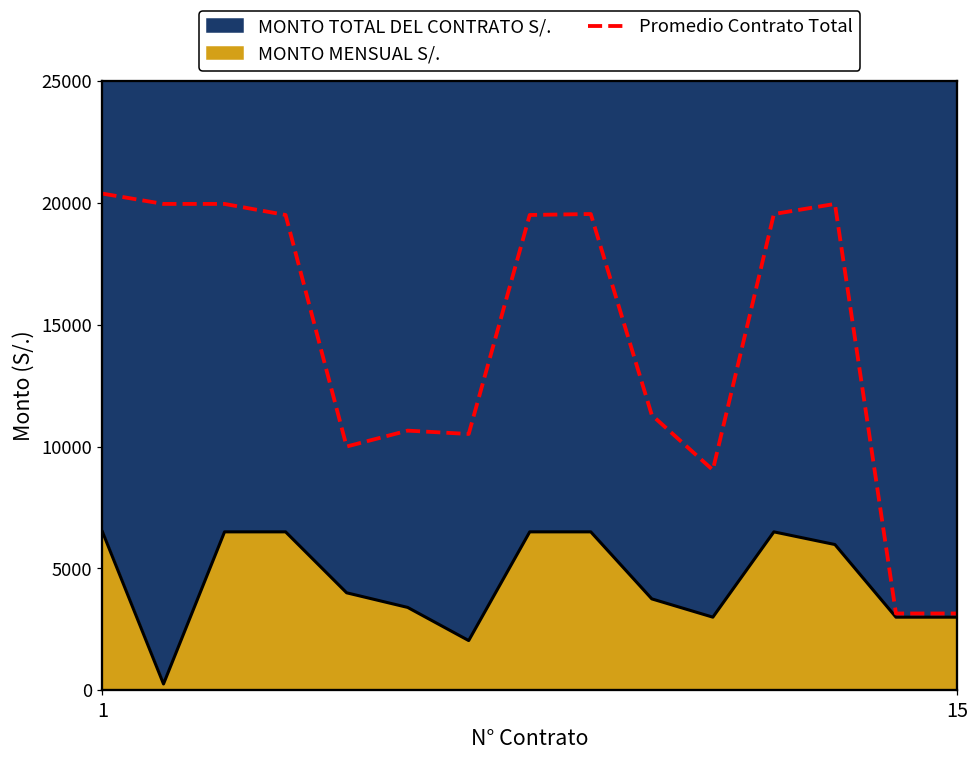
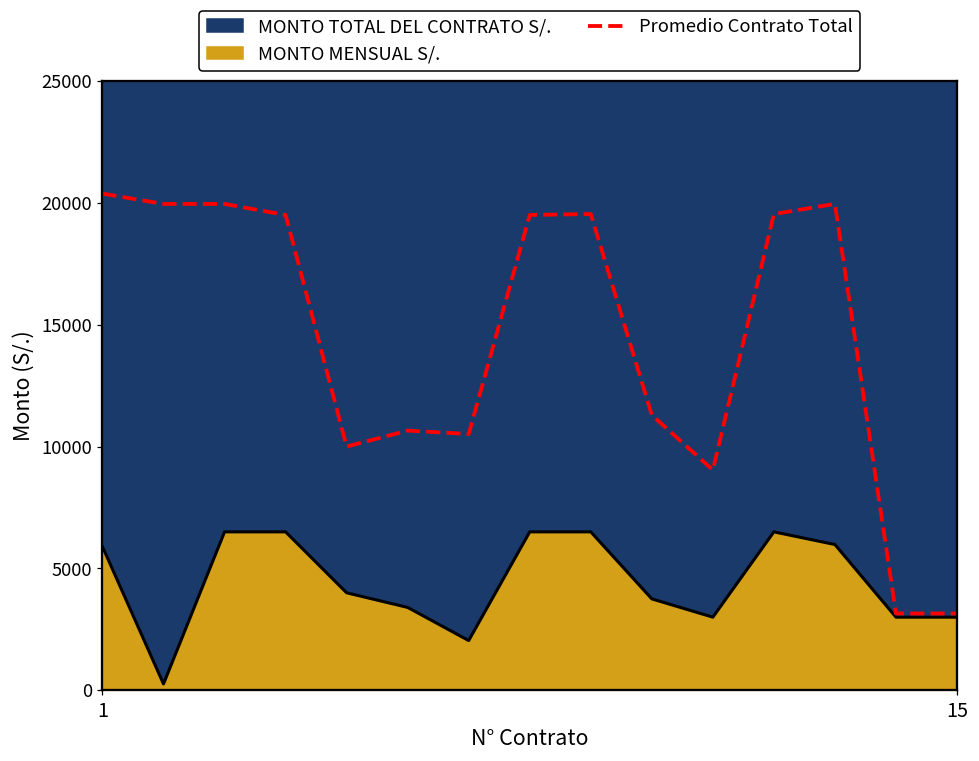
MONTO MENSUAL S/., 1: 6500 -> 5900
